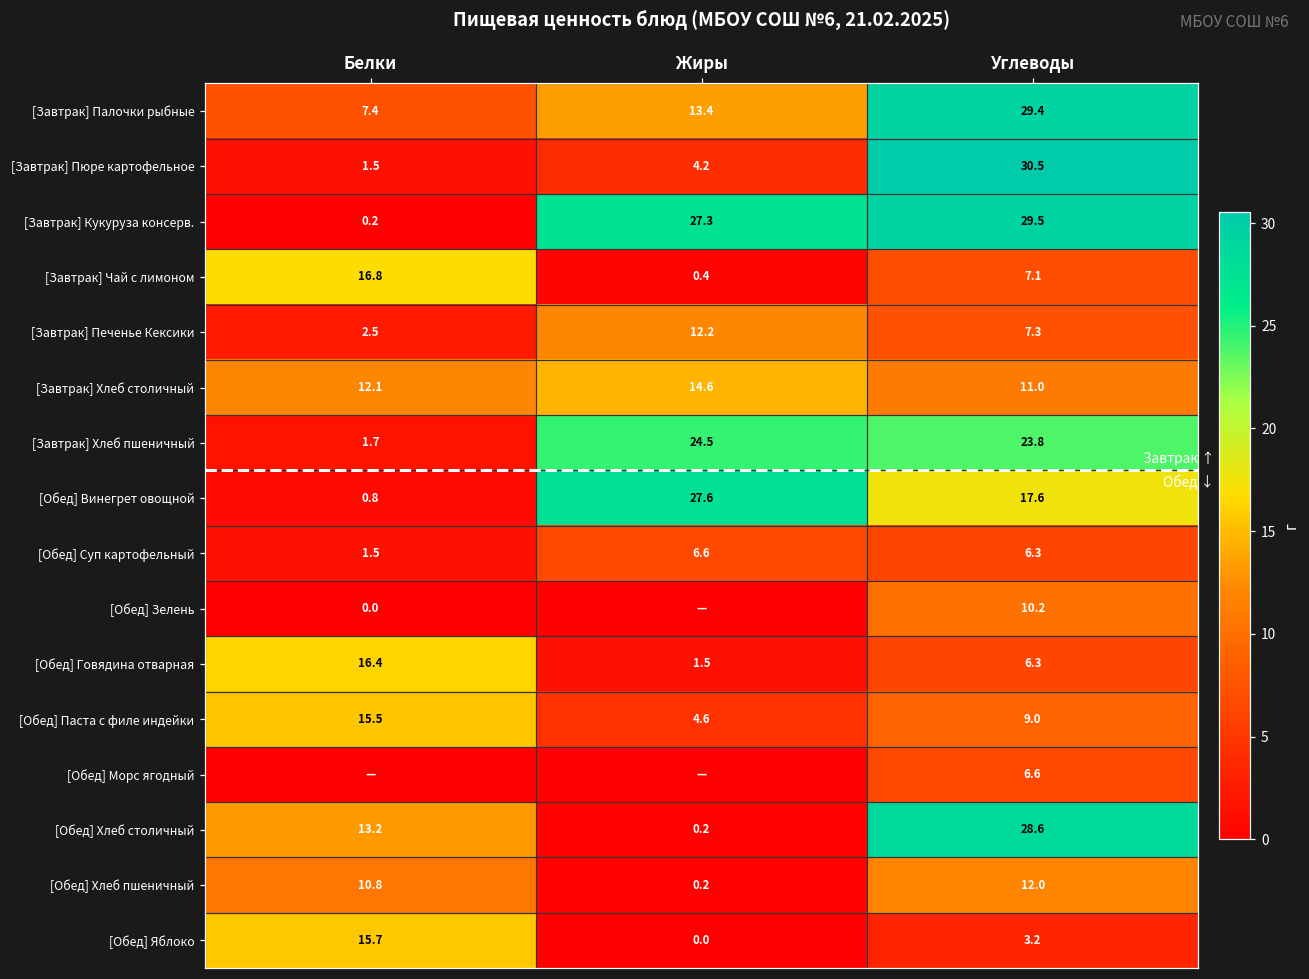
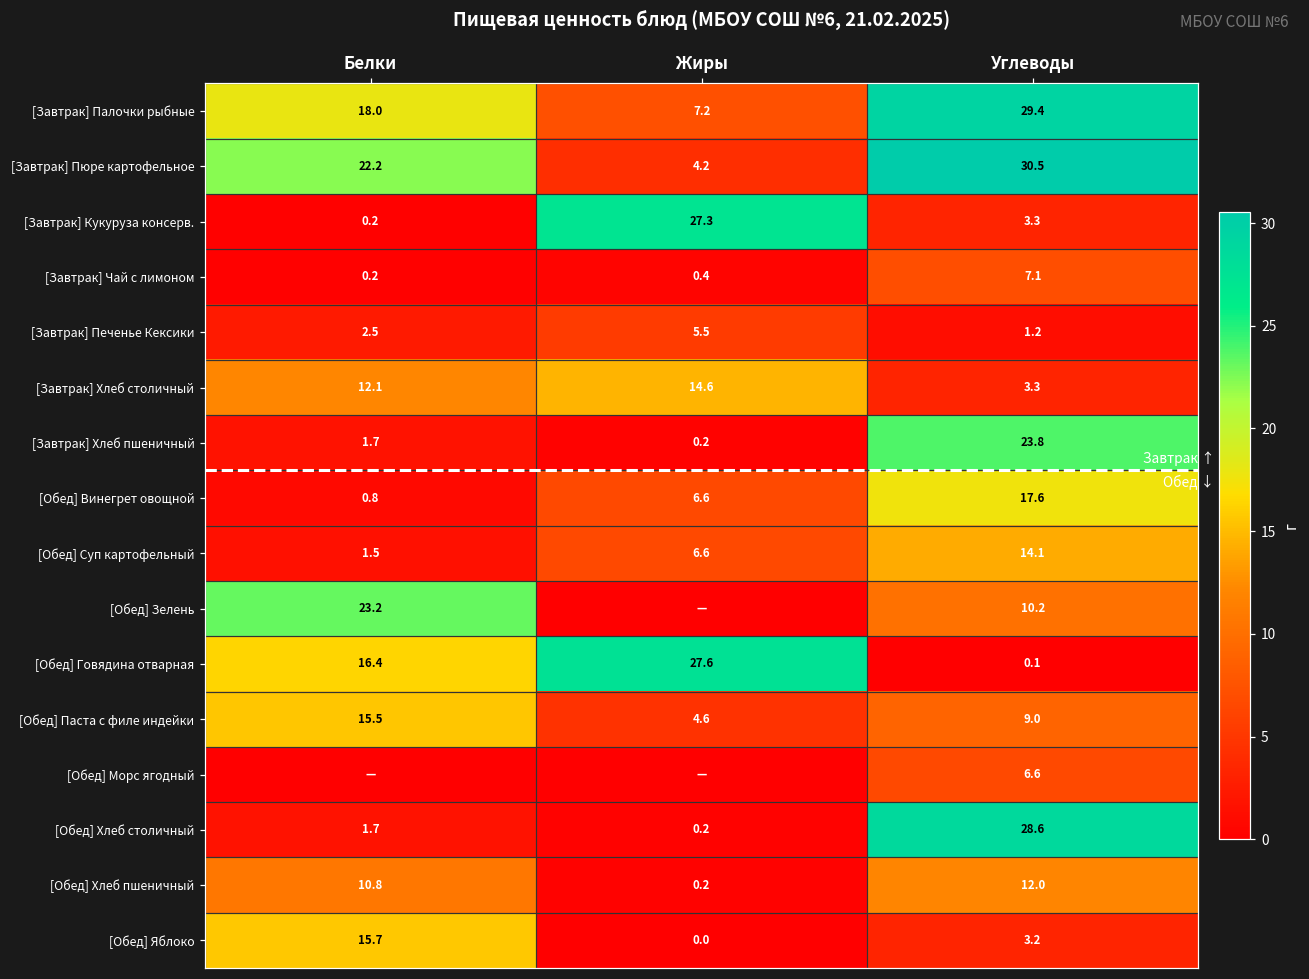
[Завтрак] Палочки рыбные, Белки: 7.4 -> 18.0
[Завтрак] Палочки рыбные, Жиры: 13.4 -> 7.2
[Завтрак] Пюре картофельное, Белки: 1.5 -> 22.2
[Завтрак] Кукуруза консерв., Углеводы: 29.5 -> 3.3
[Завтрак] Чай с лимоном, Белки: 16.8 -> 0.2
[Завтрак] Печенье Кексики, Жиры: 12.2 -> 5.5
[Завтрак] Печенье Кексики, Углеводы: 7.3 -> 1.2
[Завтрак] Хлеб столичный, Углеводы: 11.0 -> 3.3
[Завтрак] Хлеб пшеничный, Жиры: 24.5 -> 0.2
[Обед] Винегрет овощной, Жиры: 27.6 -> 6.6
[Обед] Суп картофельный, Углеводы: 6.3 -> 14.1
[Обед] Зелень, Белки: 0.0 -> 23.2
[Обед] Говядина отварная, Жиры: 1.5 -> 27.6
[Обед] Говядина отварная, Углеводы: 6.3 -> 0.1
[Обед] Хлеб столичный, Белки: 13.2 -> 1.7
